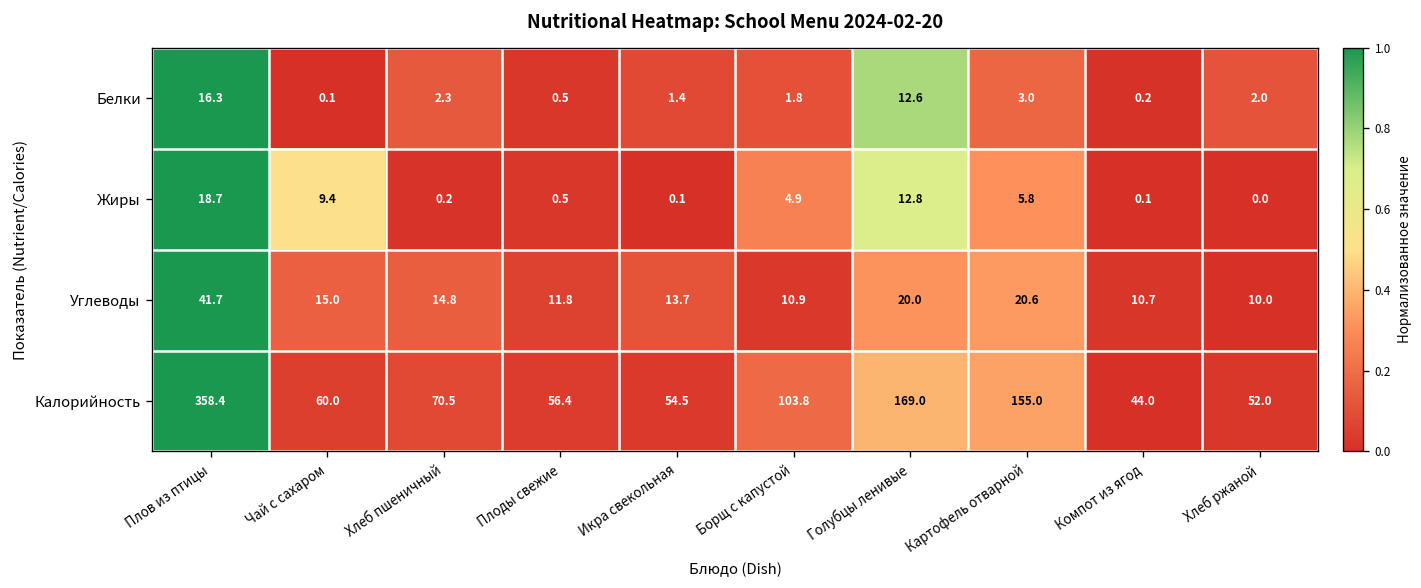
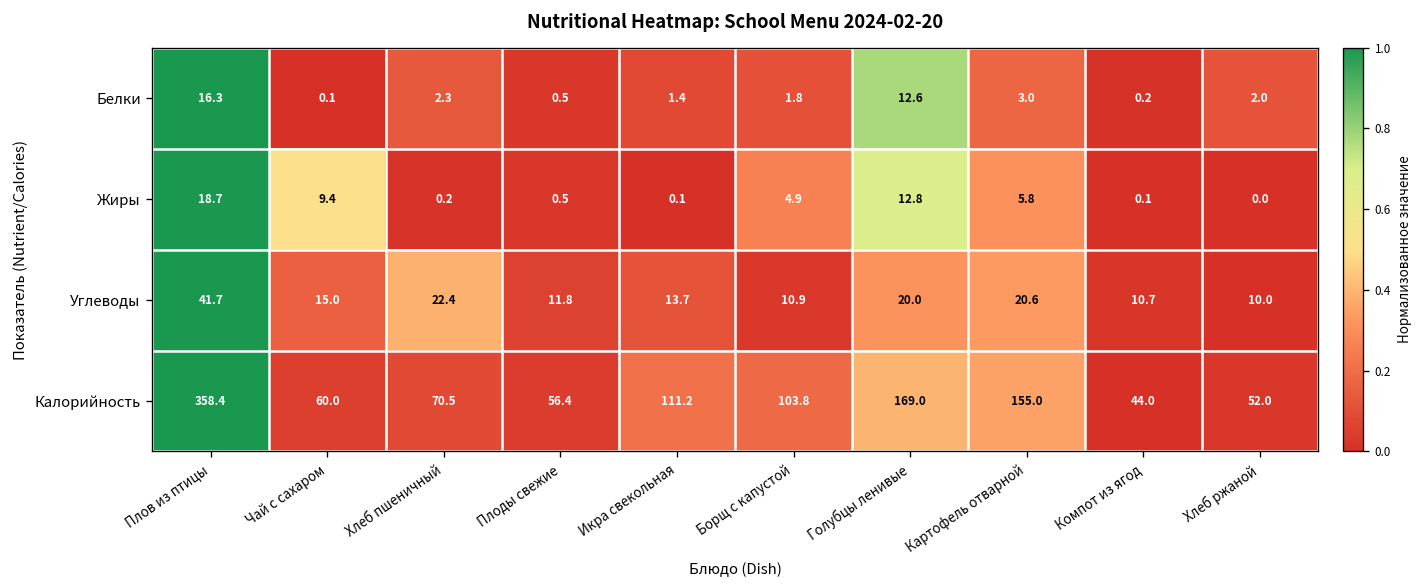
Углеводы, Хлеб пшеничный: 14.8 -> 22.4
Калорийность, Икра свекольная: 54.5 -> 111.2
